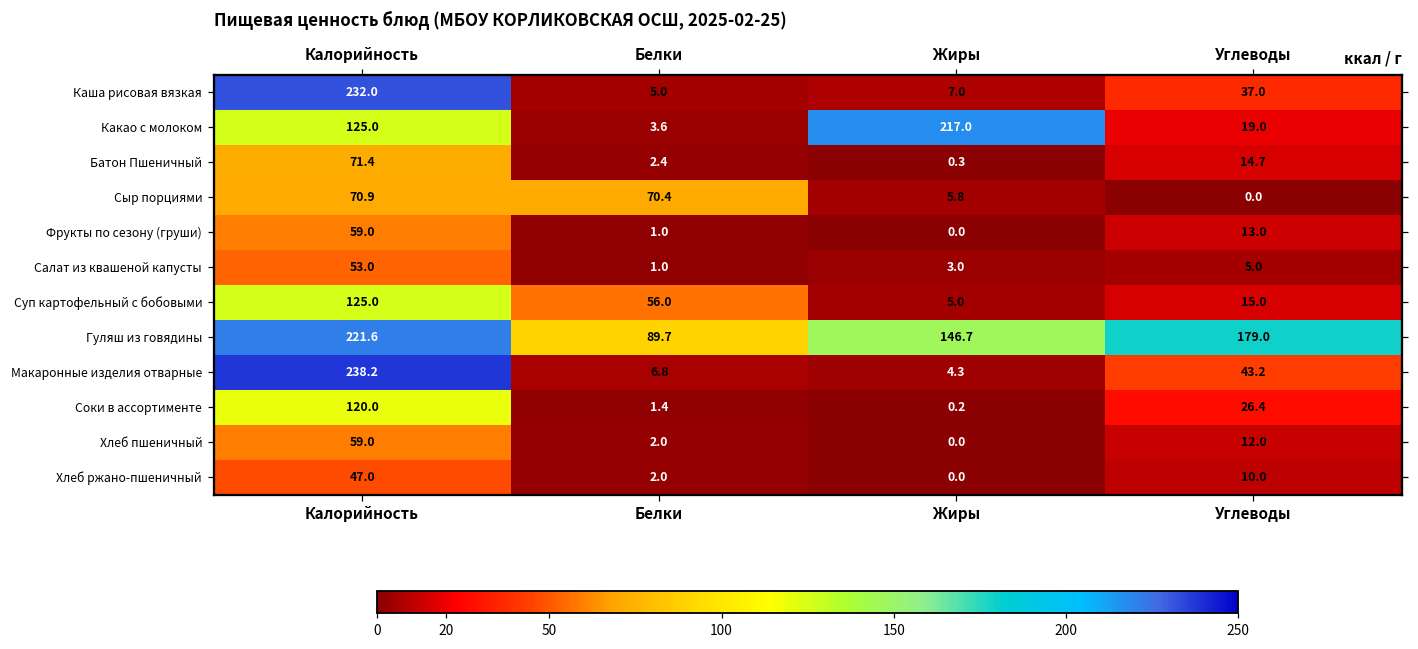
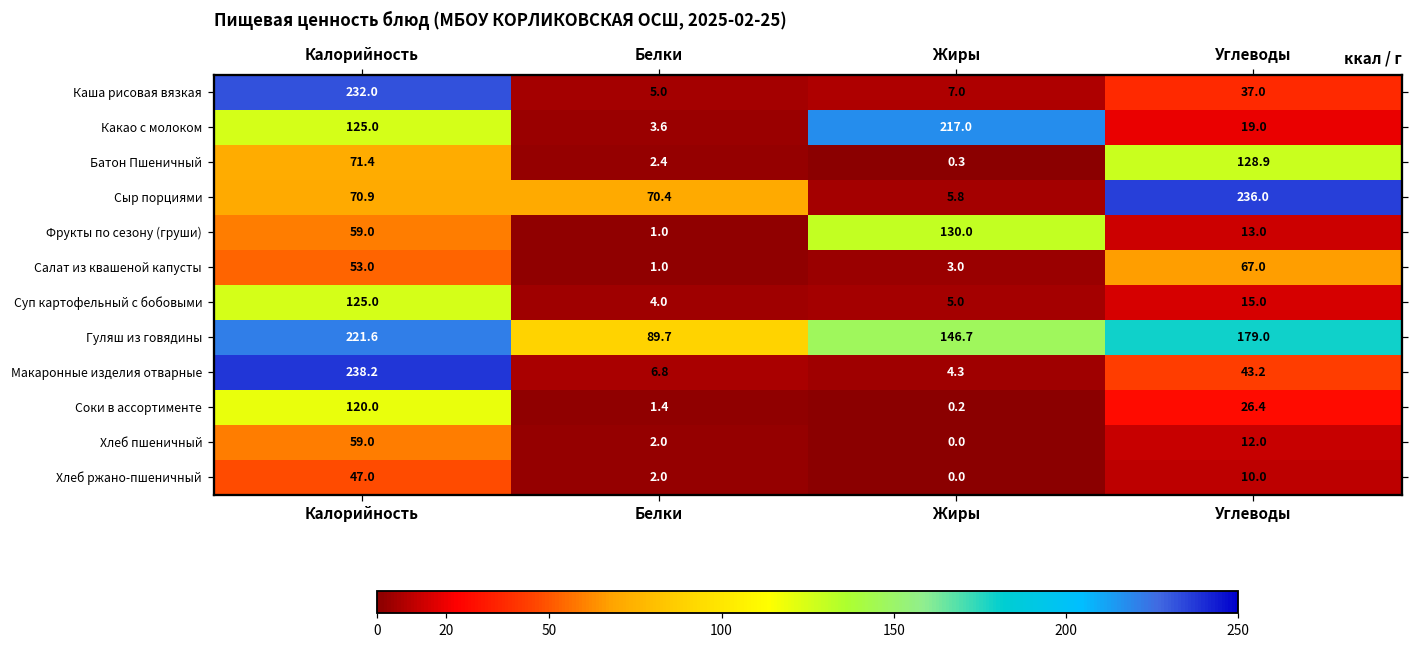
Батон Пшеничный, Углеводы: 14.7 -> 128.9
Сыр порциями, Углеводы: 0.0 -> 236.0
Фрукты по сезону (груши), Жиры: 0.0 -> 130.0
Салат из квашеной капусты, Углеводы: 5.0 -> 67.0
Суп картофельный с бобовыми, Белки: 56.0 -> 4.0
